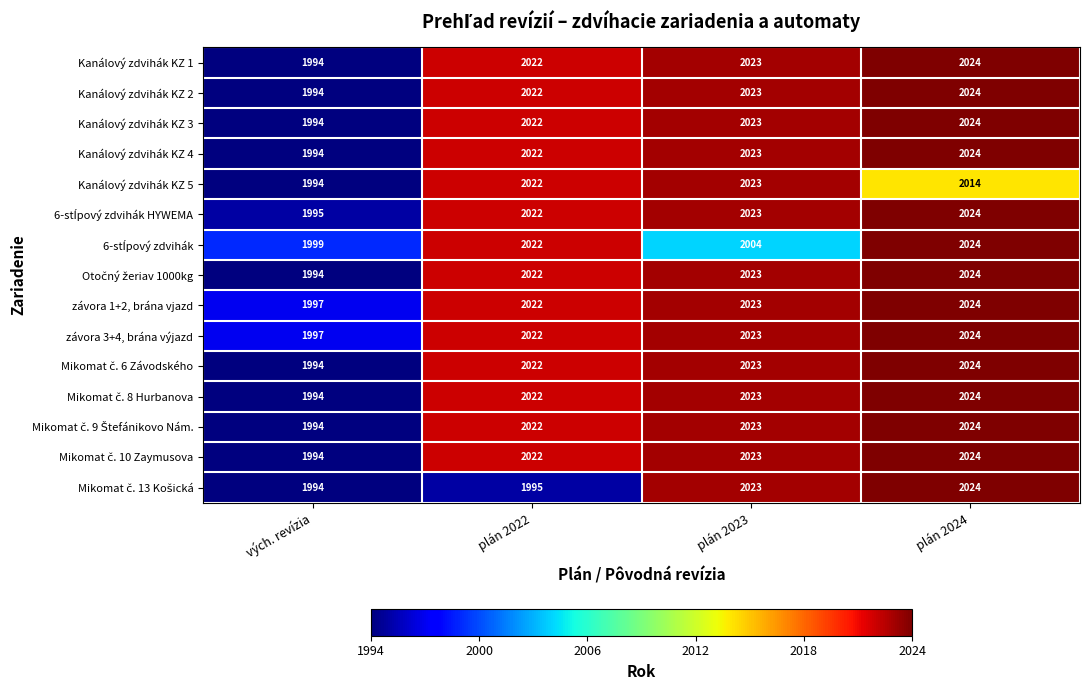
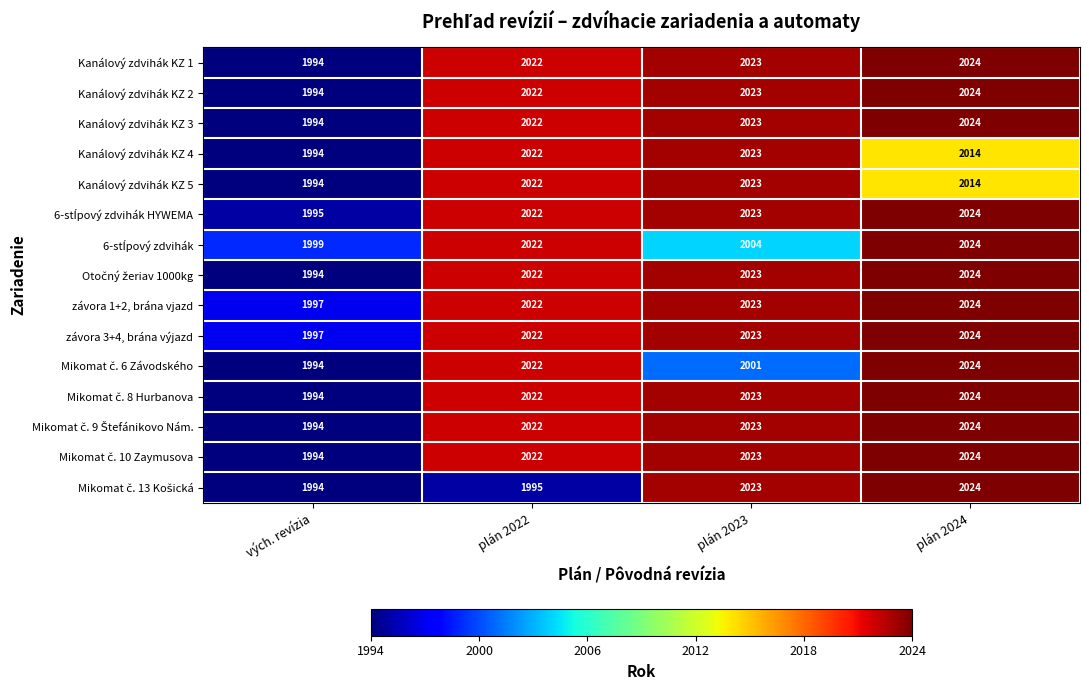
Kanálový zdvihák KZ 4, plán 2024: 2024 -> 2014
Mikomat č. 6 Závodského, plán 2023: 2023 -> 2001
